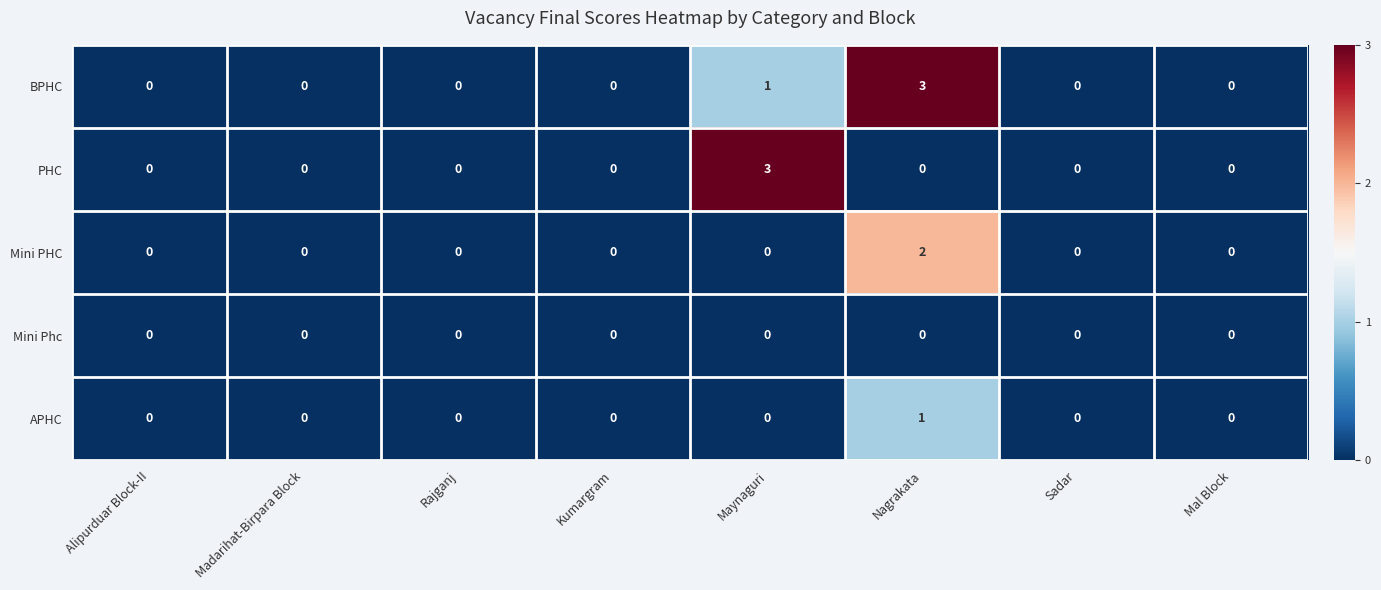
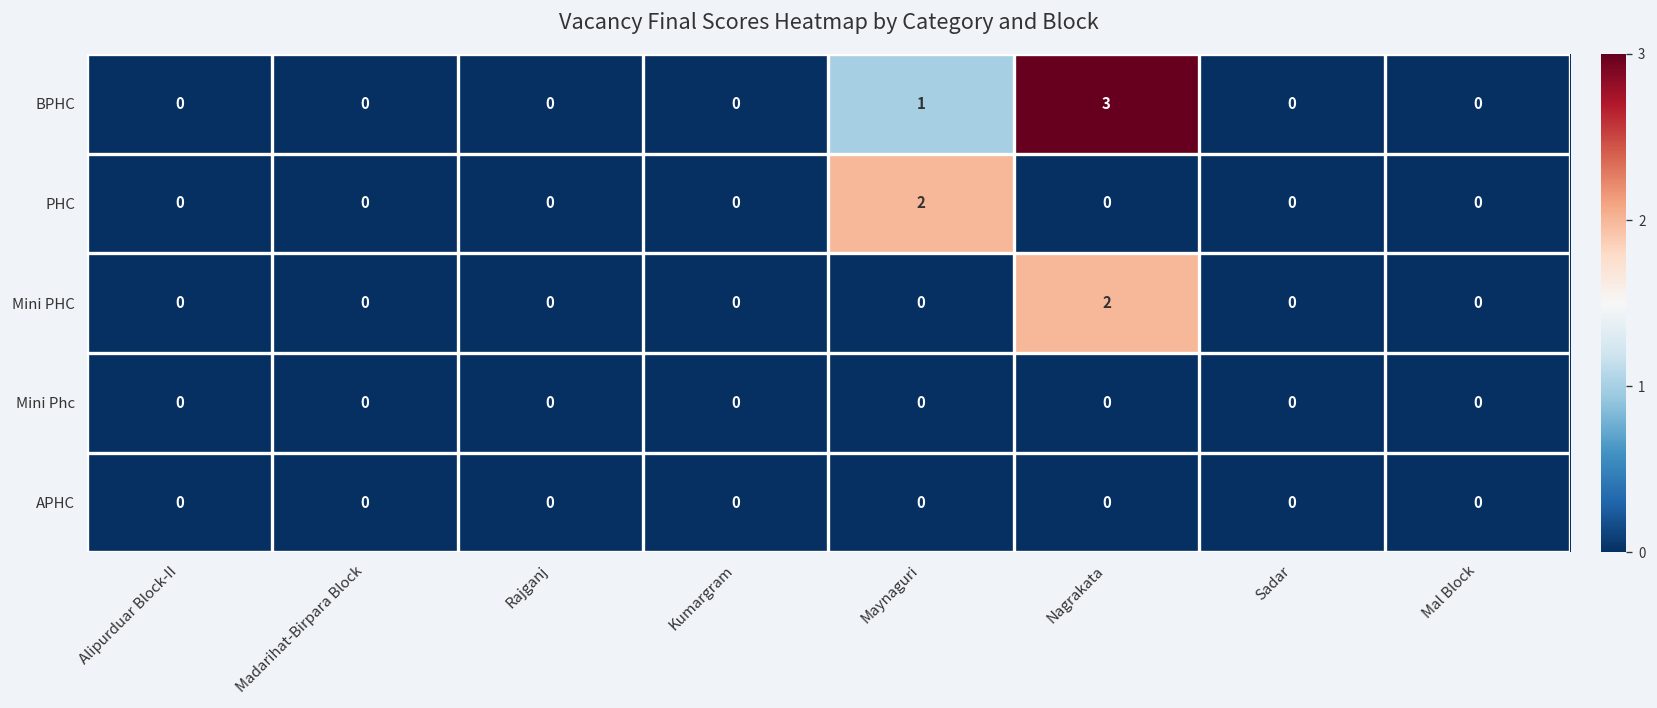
PHC, Maynaguri: 3 -> 2
APHC, Nagrakata: 1 -> 0
